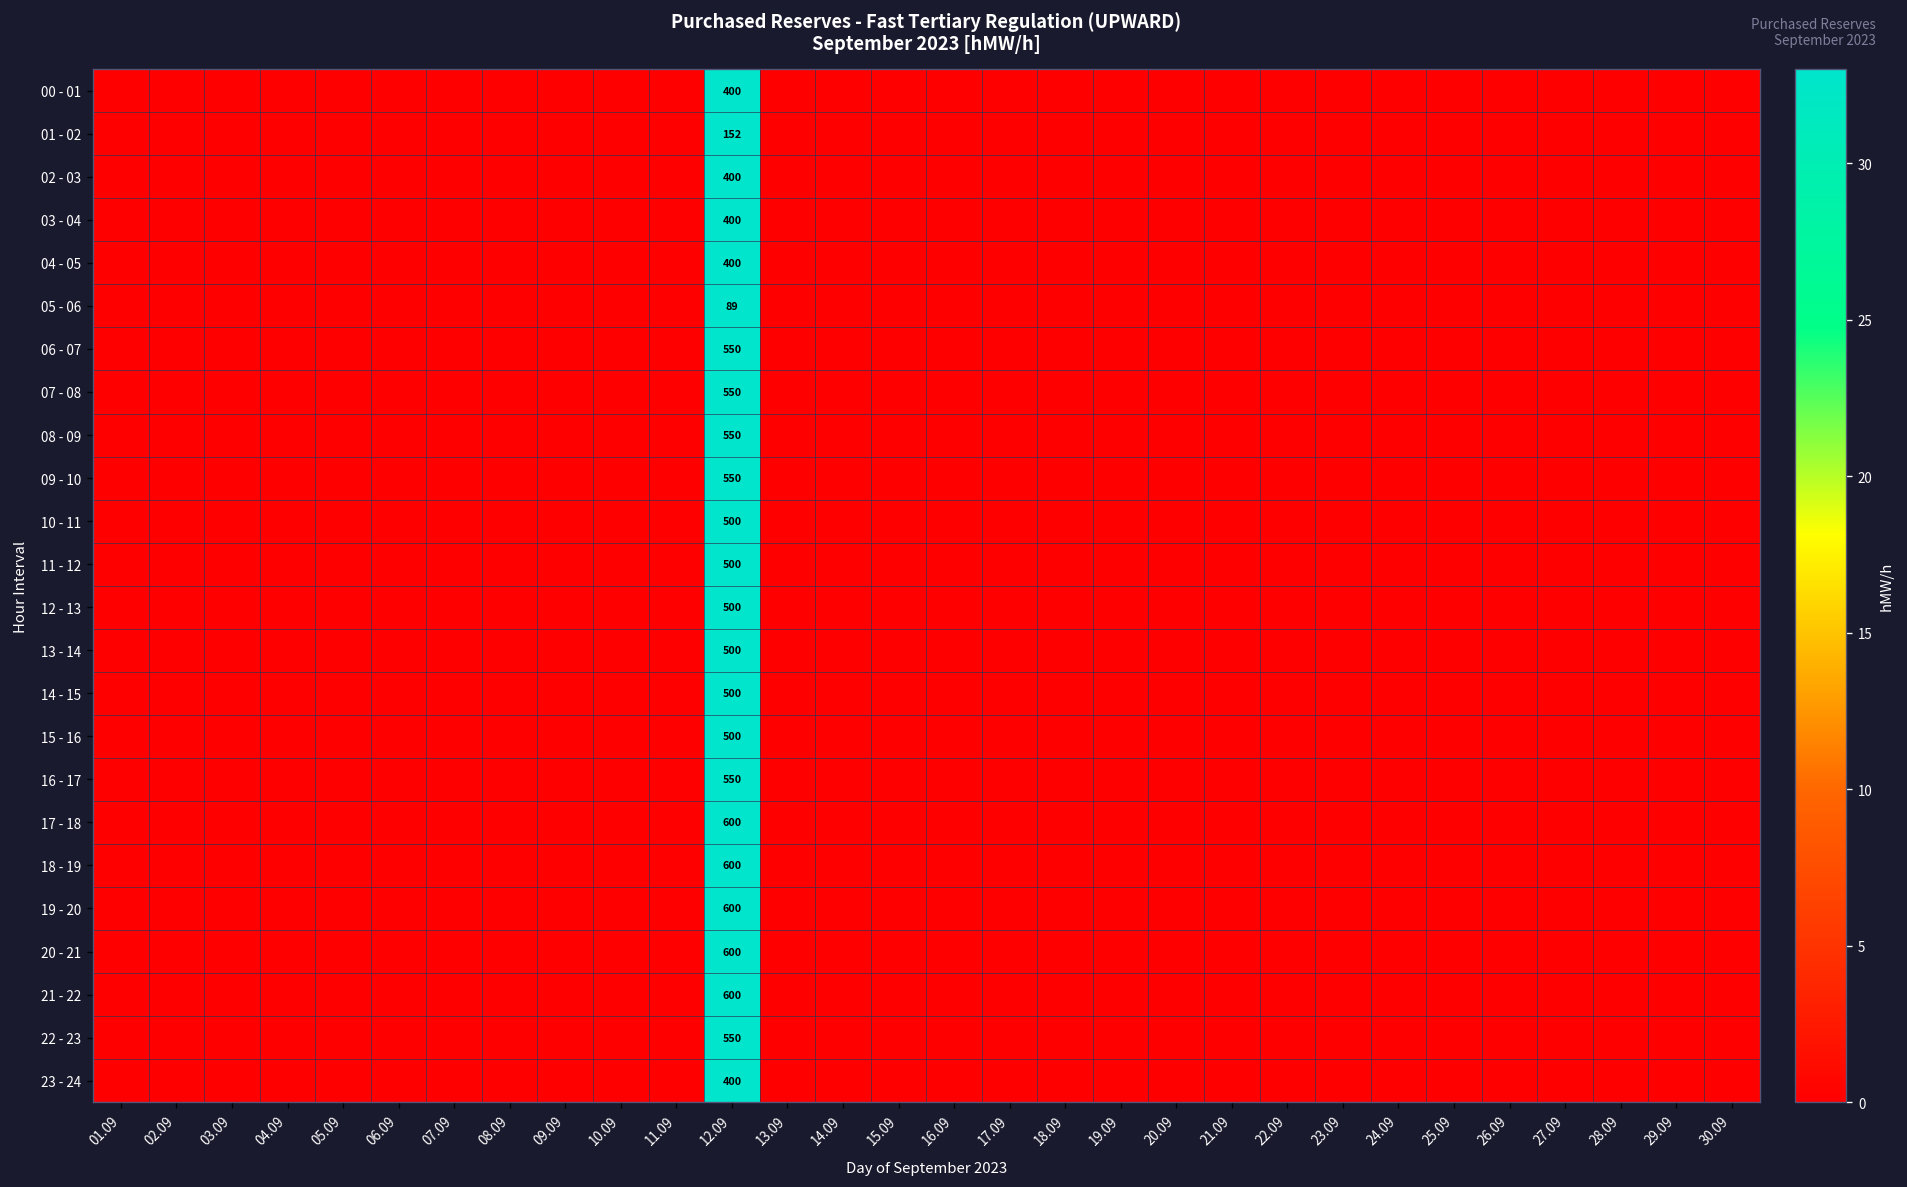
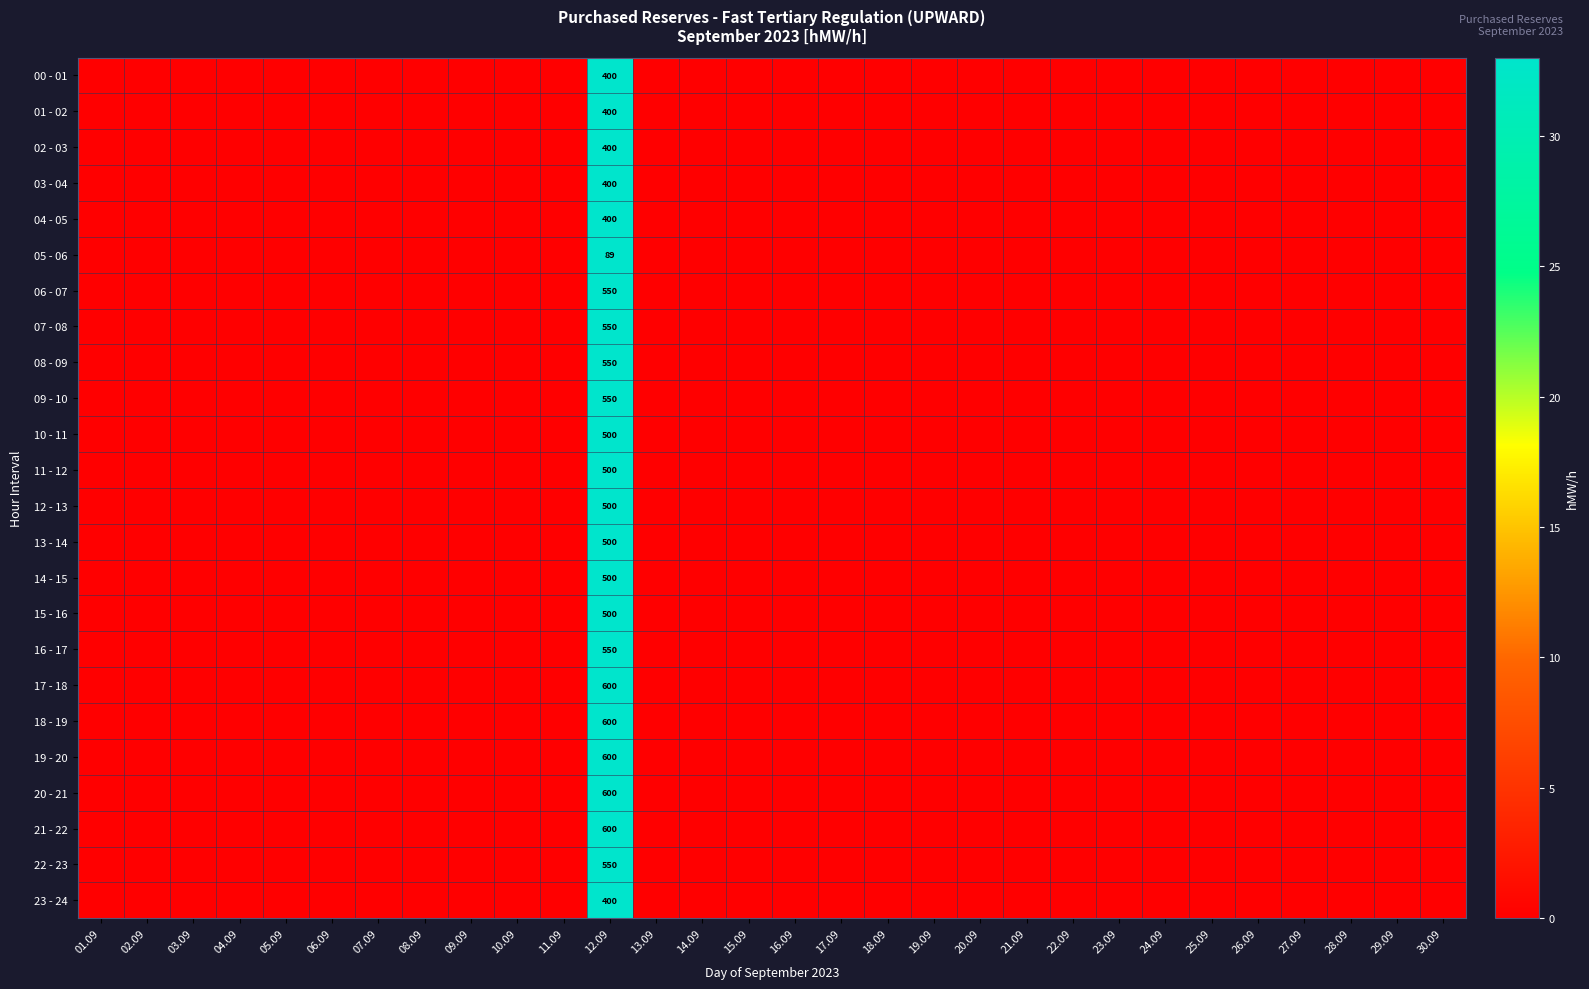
01 - 02, 12.09: 152 -> 400
